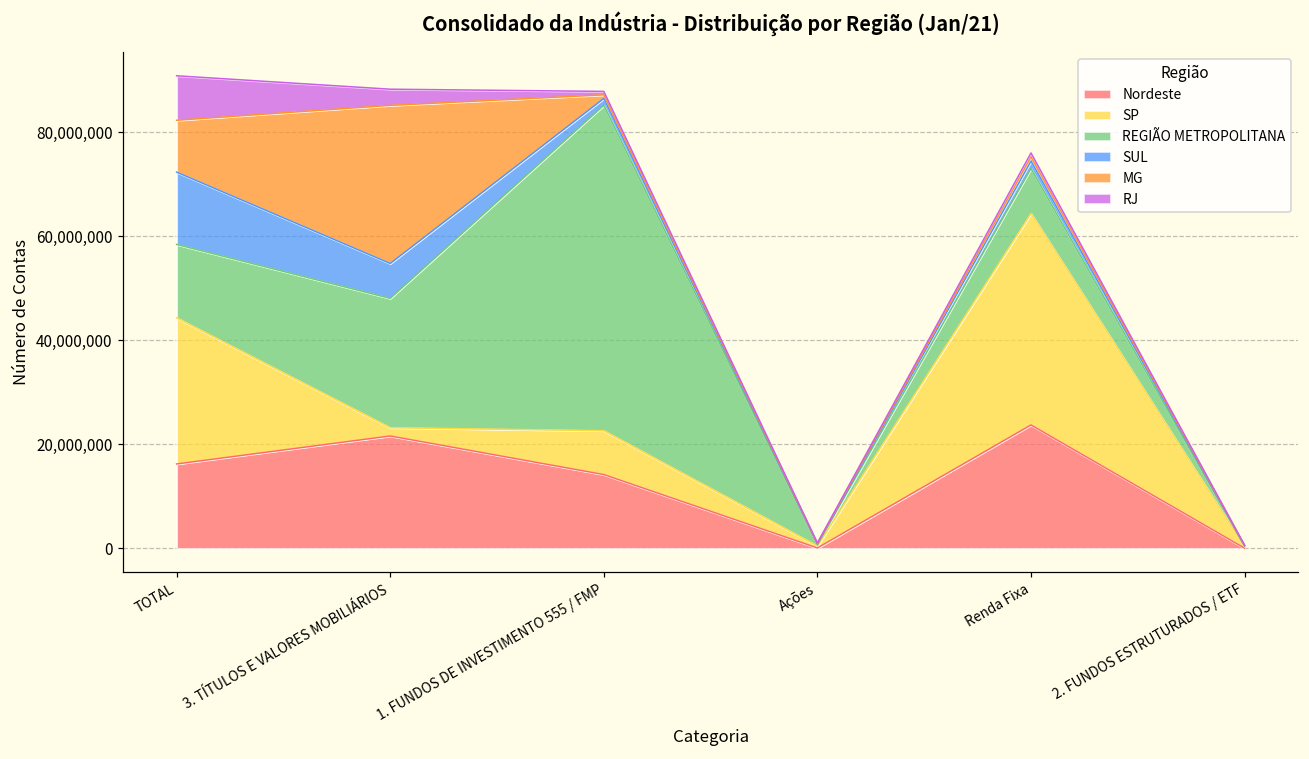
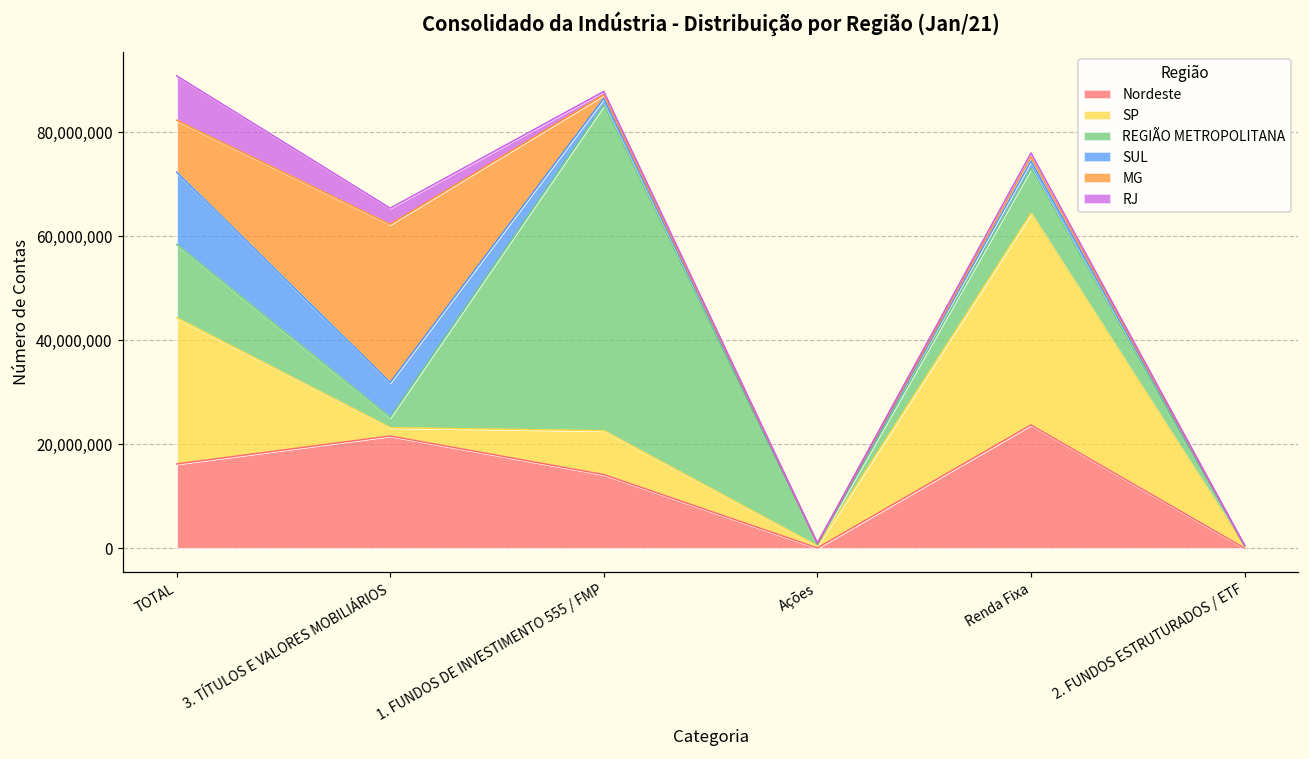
REGIÃO METROPOLITANA, 3. TÍTULOS E VALORES MOBILIÁRIOS: 25,000,000 -> 2,000,000
